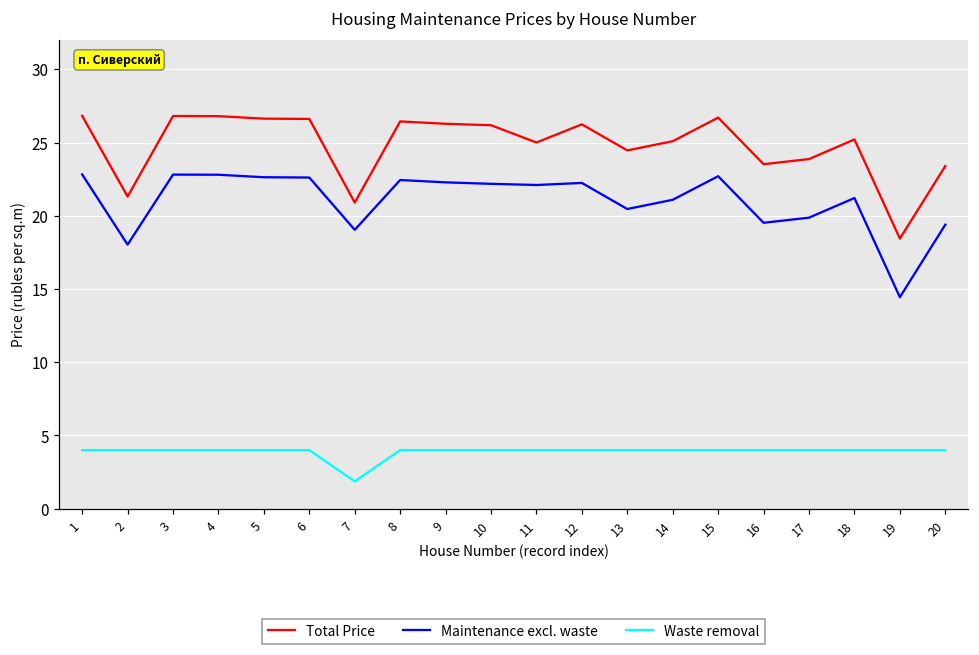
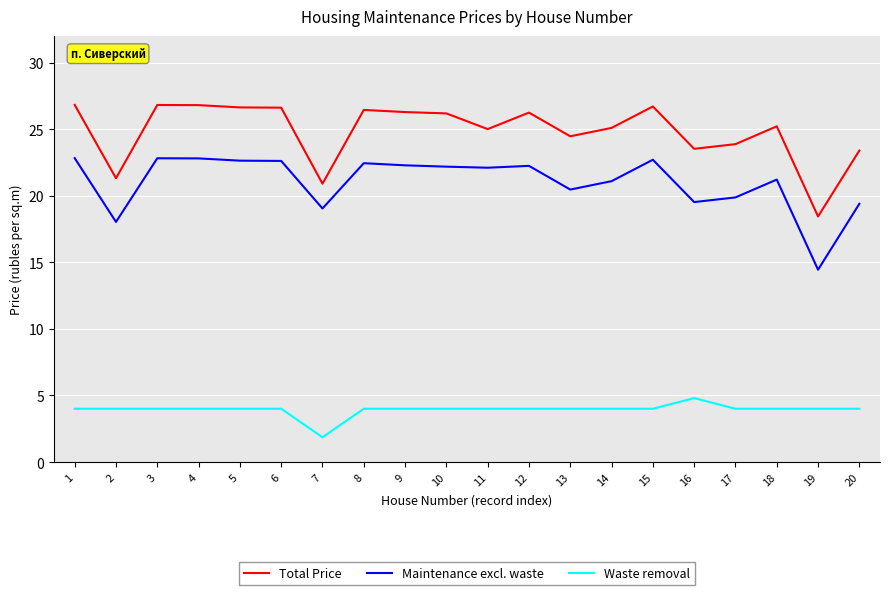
Waste removal, 16: 4.0 -> 4.8
